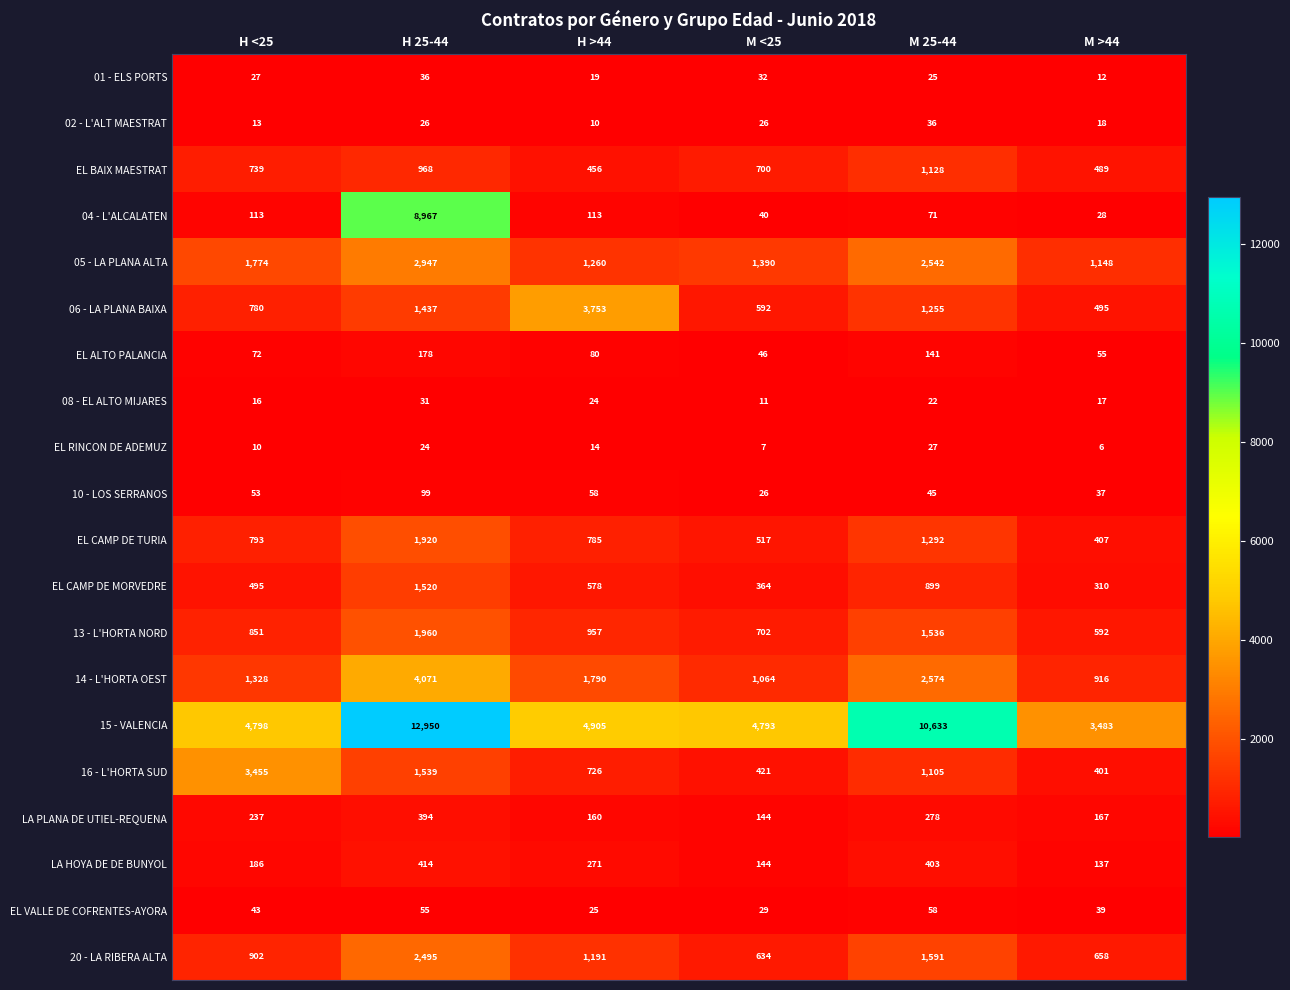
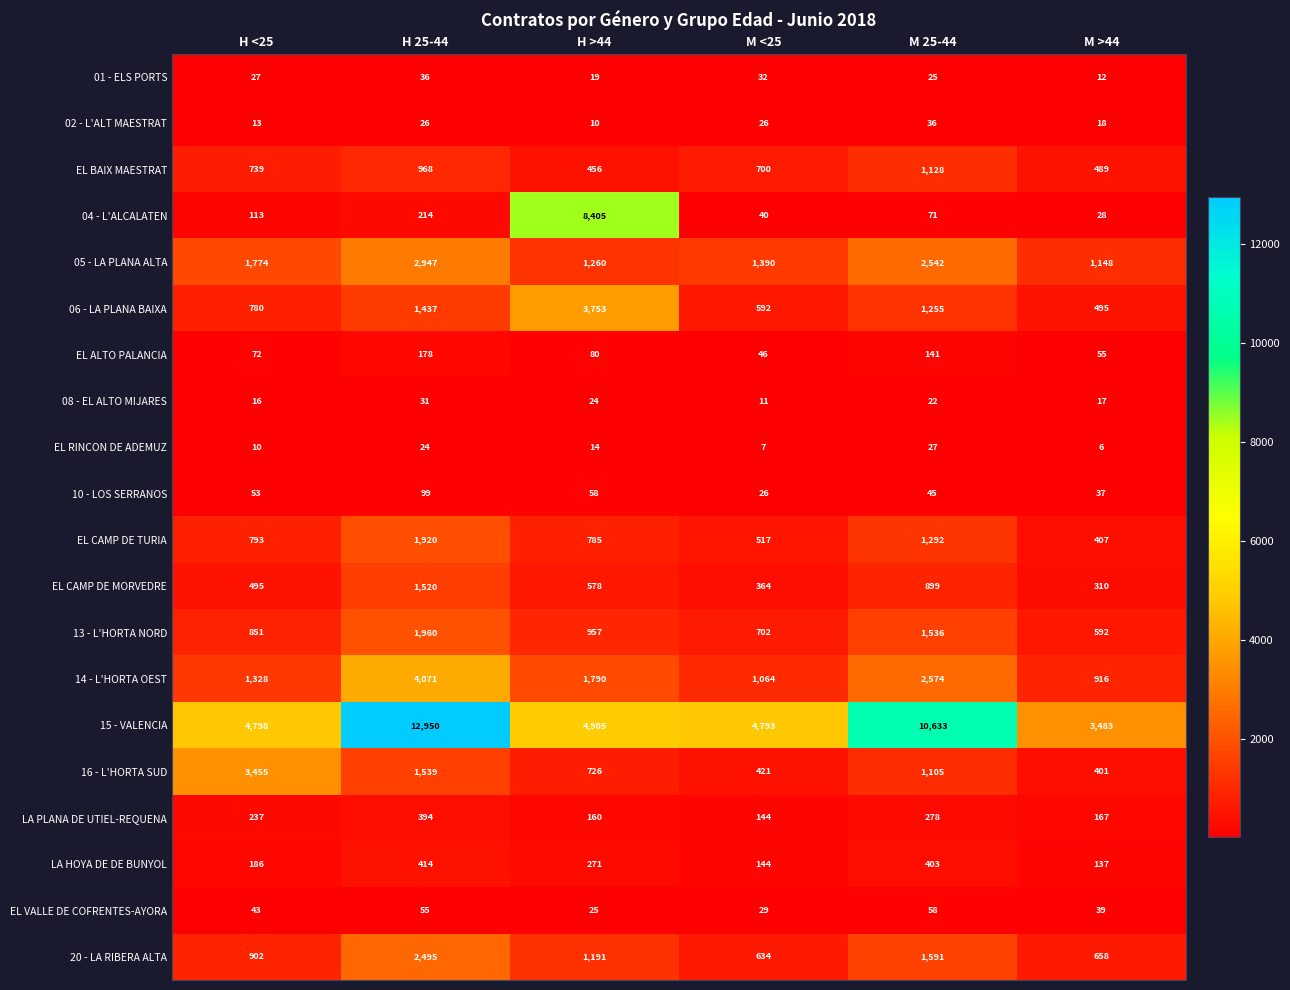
04 - L'ALCALATEN, H 25-44: 8,967 -> 214
04 - L'ALCALATEN, H >44: 113 -> 8,405
